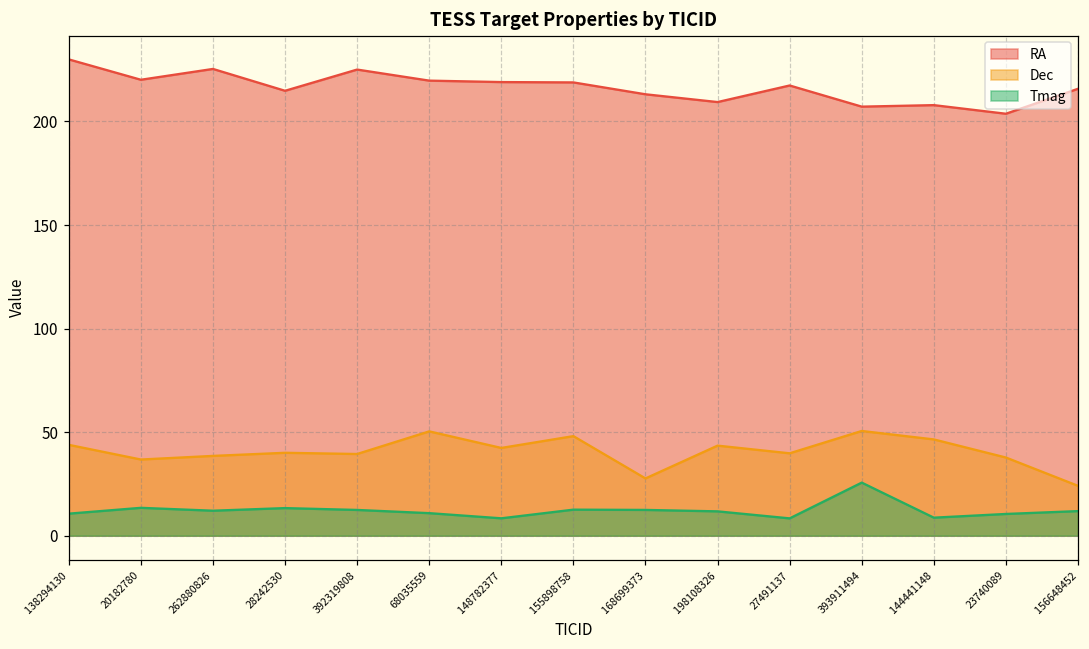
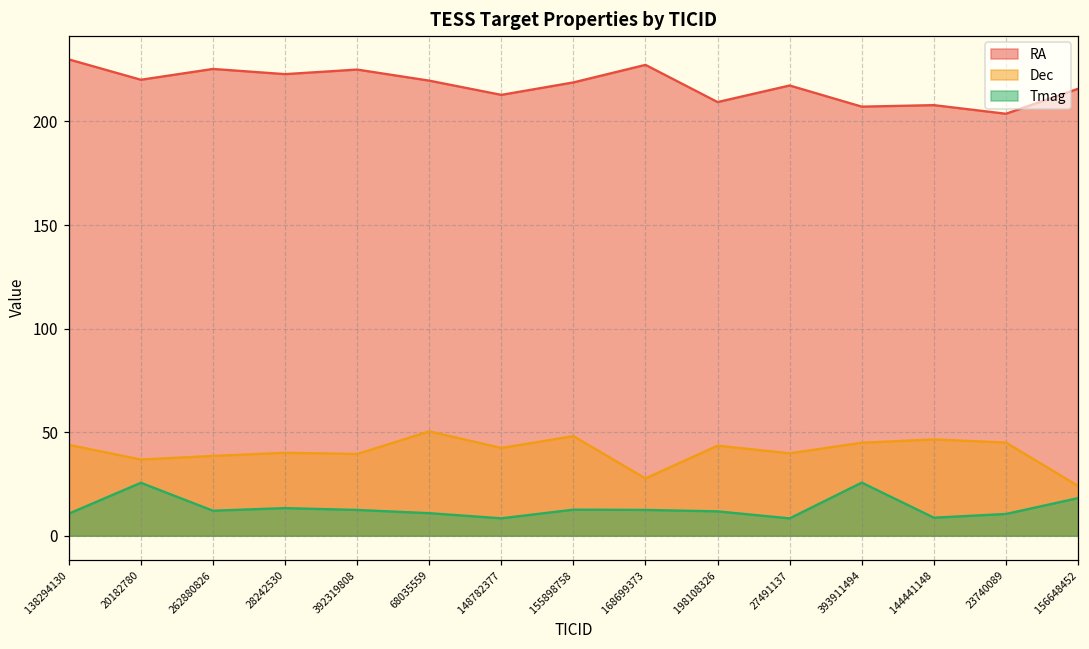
Tmag, 20182780: 13 -> 26
RA, 28242530: 215 -> 223
RA, 148782377: 219 -> 213
RA, 168699373: 213 -> 227
Dec, 393911494: 51 -> 45
Dec, 23740089: 38 -> 45
Tmag, 156648452: 12 -> 18
